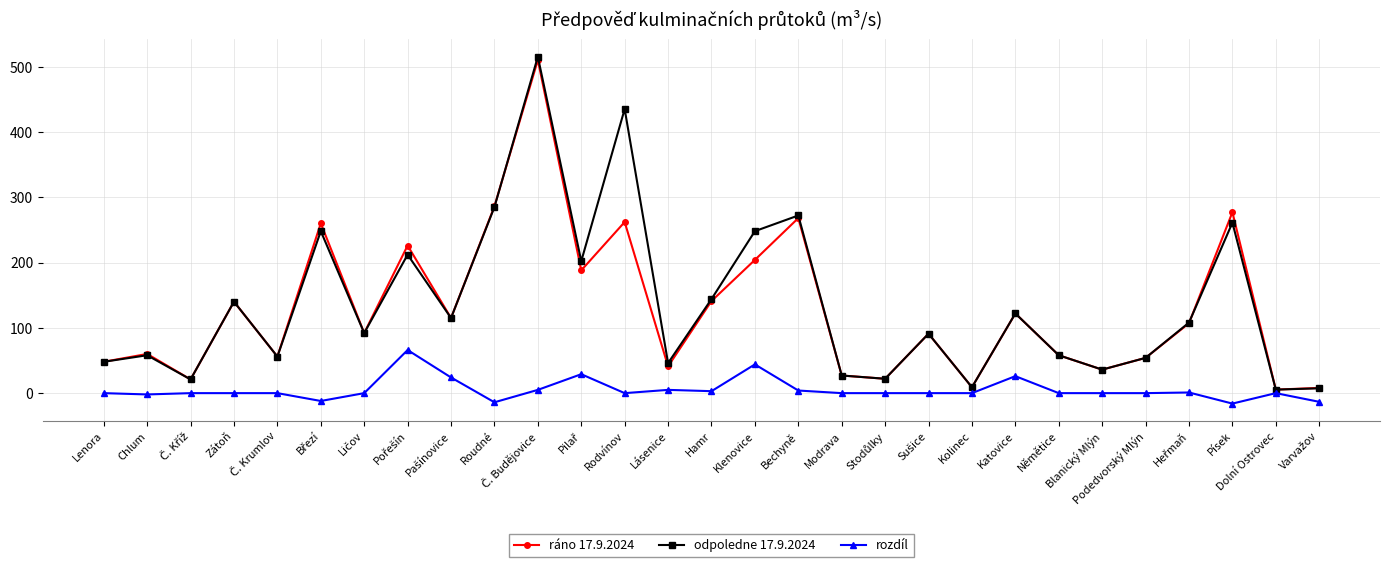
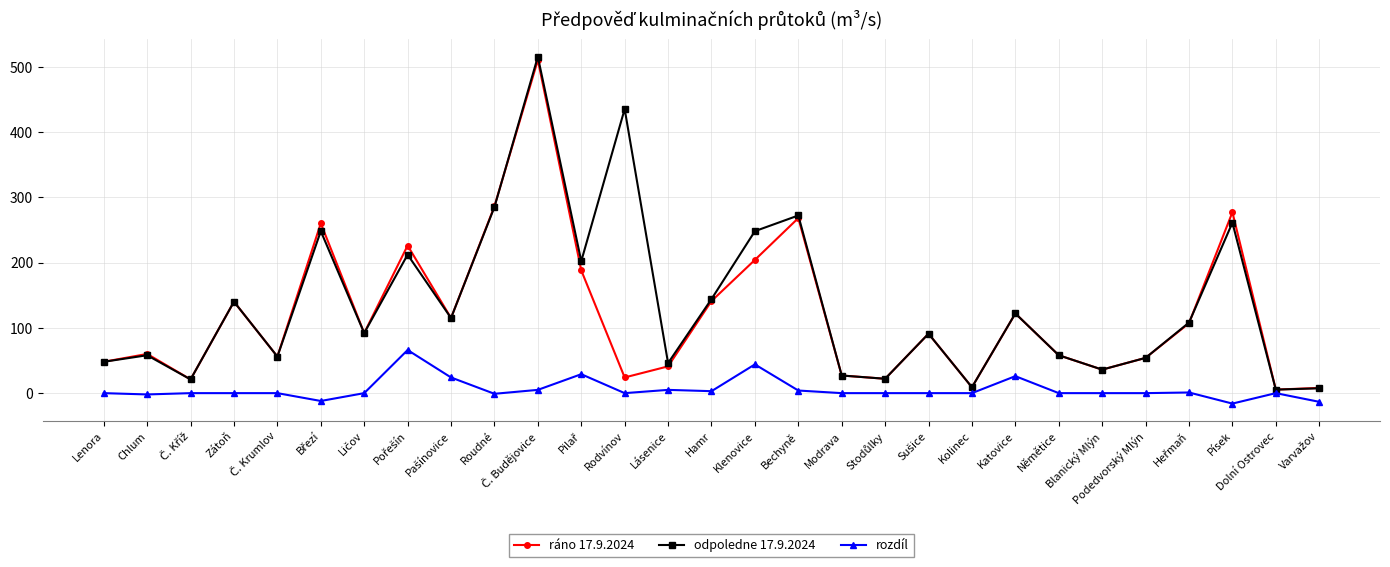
rozdíl, Roudné: -10 -> 0
ráno 17.9.2024, Rodvínov: 260 -> 20
